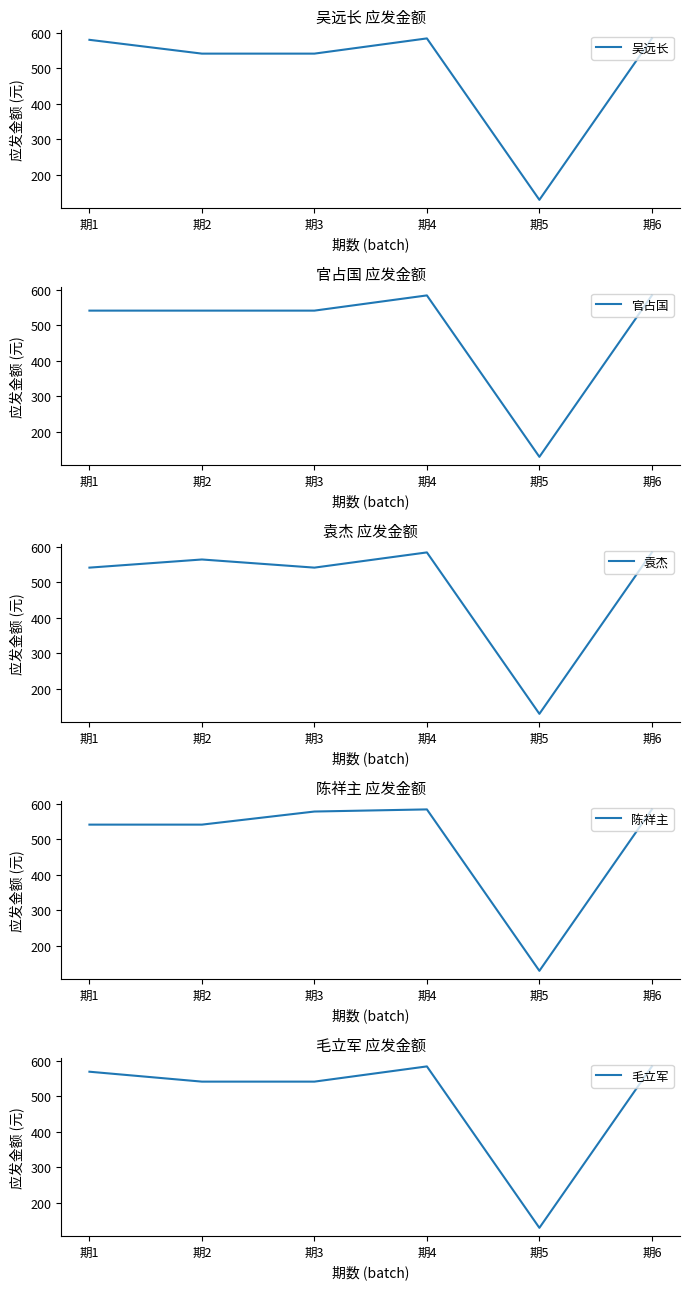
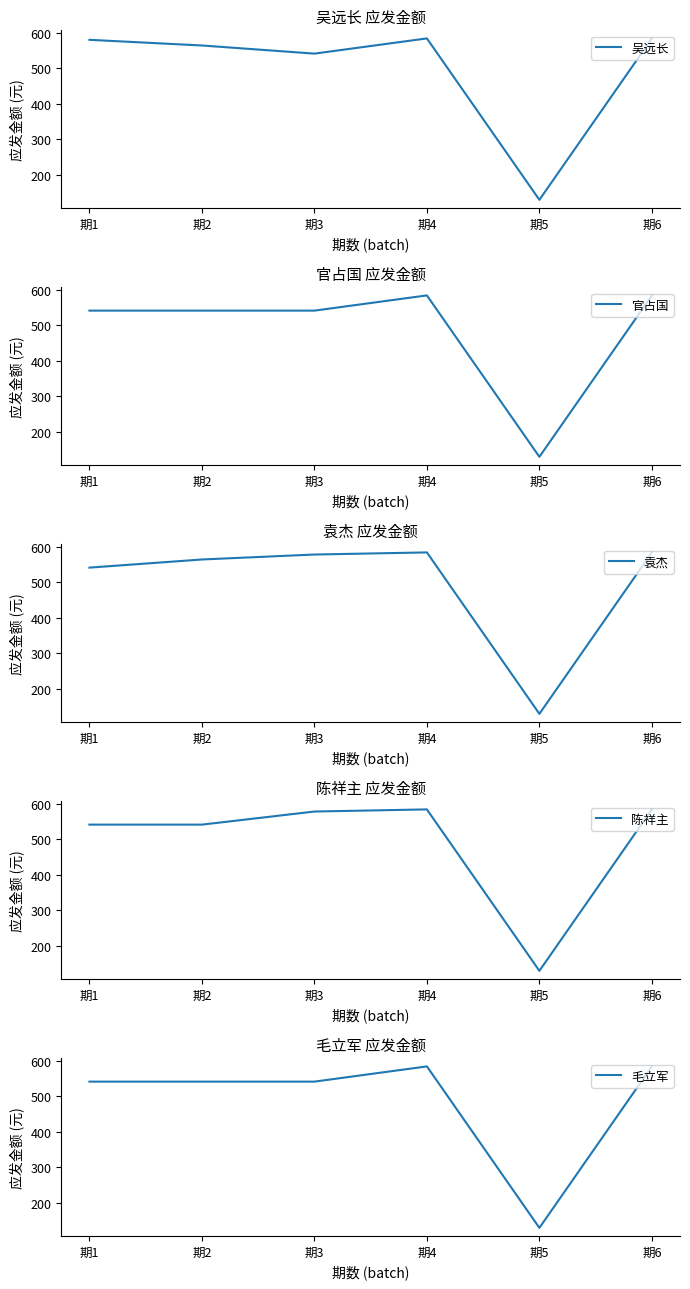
吴远长 应发金额, 期2: 540 -> 570
袁杰 应发金额, 期3: 540 -> 580
毛立军 应发金额, 期1: 570 -> 540
